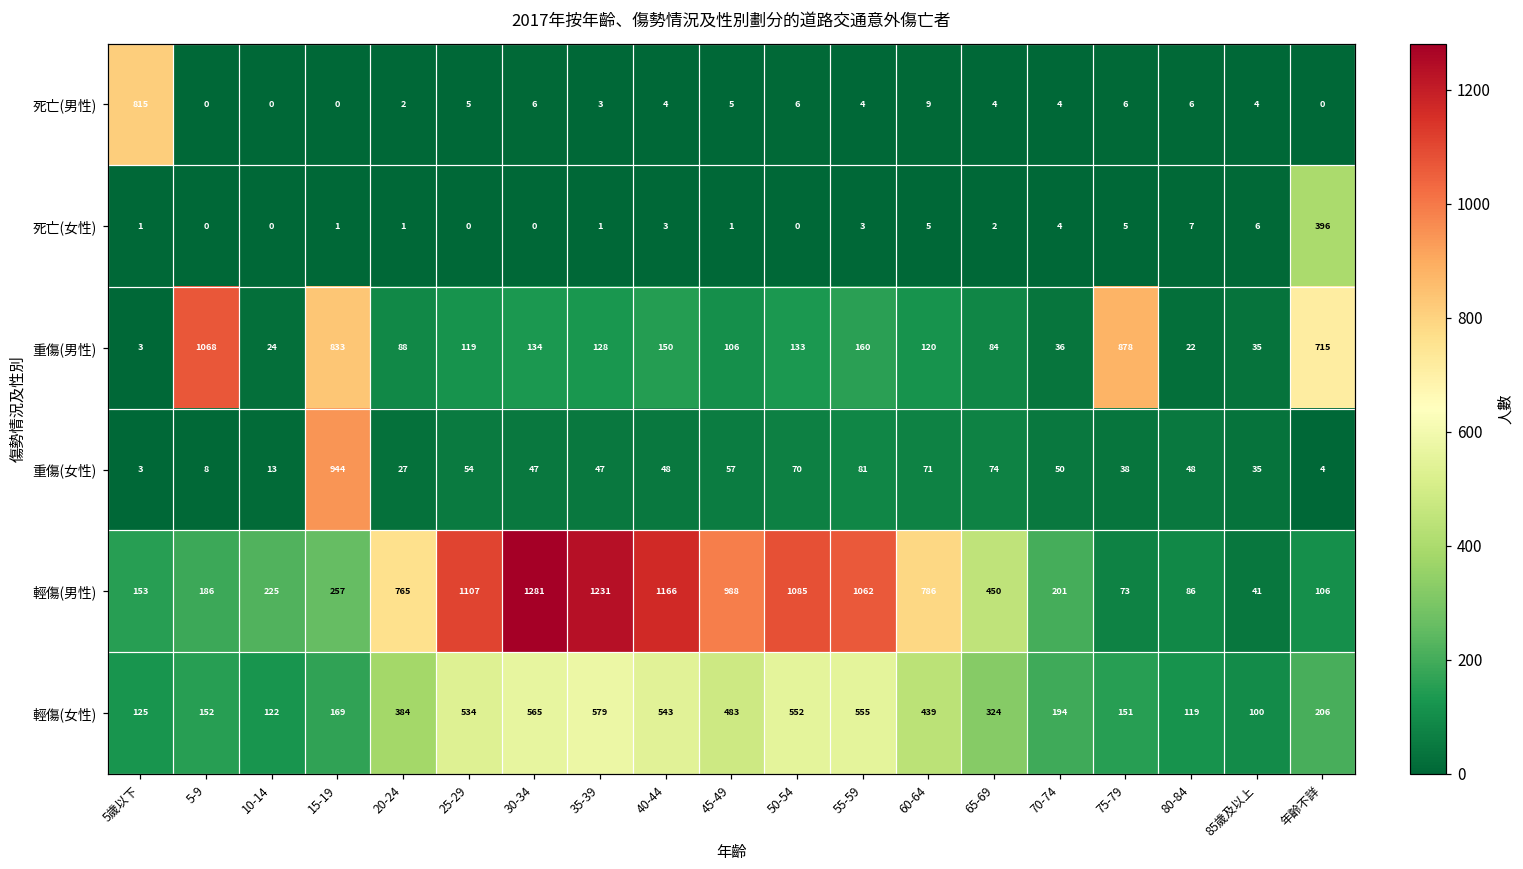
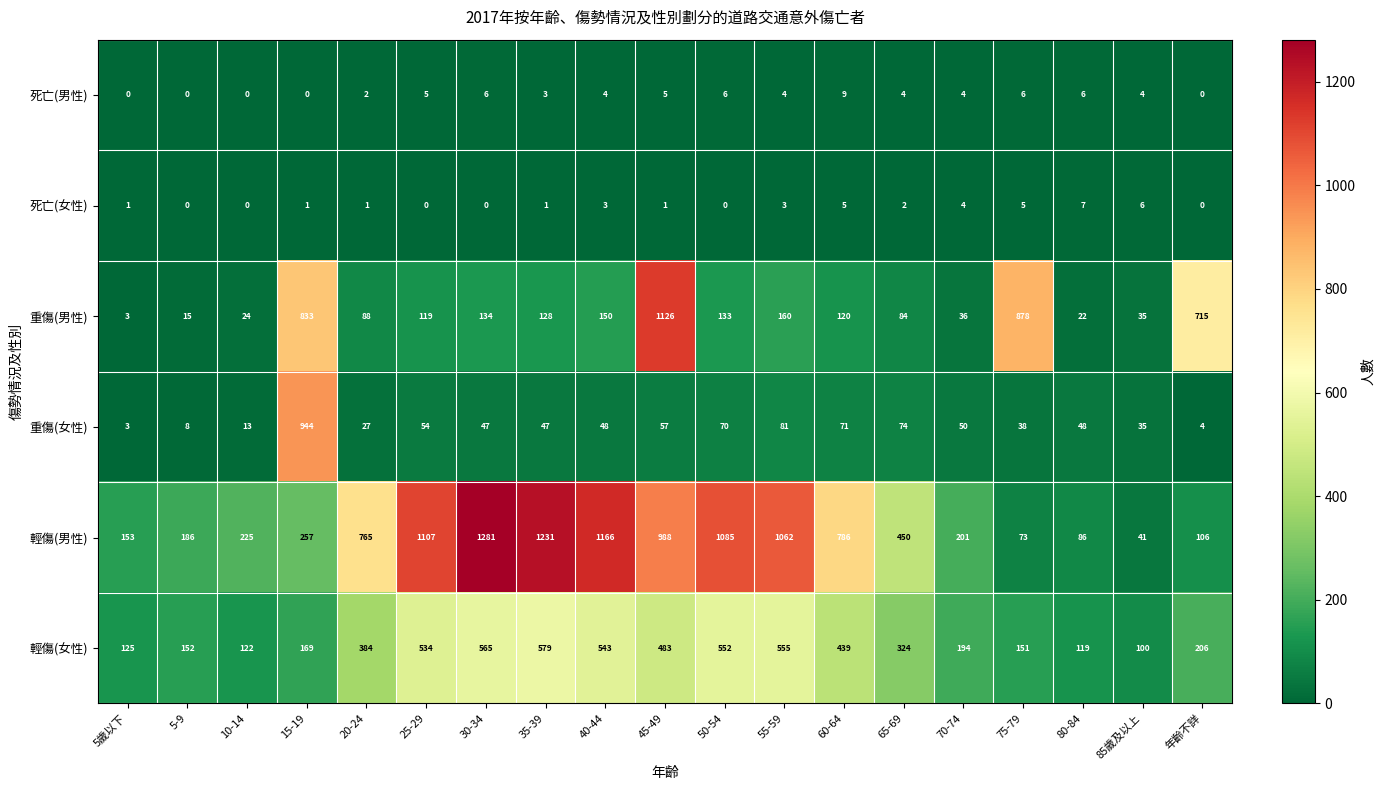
死亡(男性), 5歲以下: 815 -> 0
死亡(女性), 年齡不詳: 396 -> 0
重傷(男性), 5-9: 1068 -> 15
重傷(男性), 45-49: 106 -> 1126
